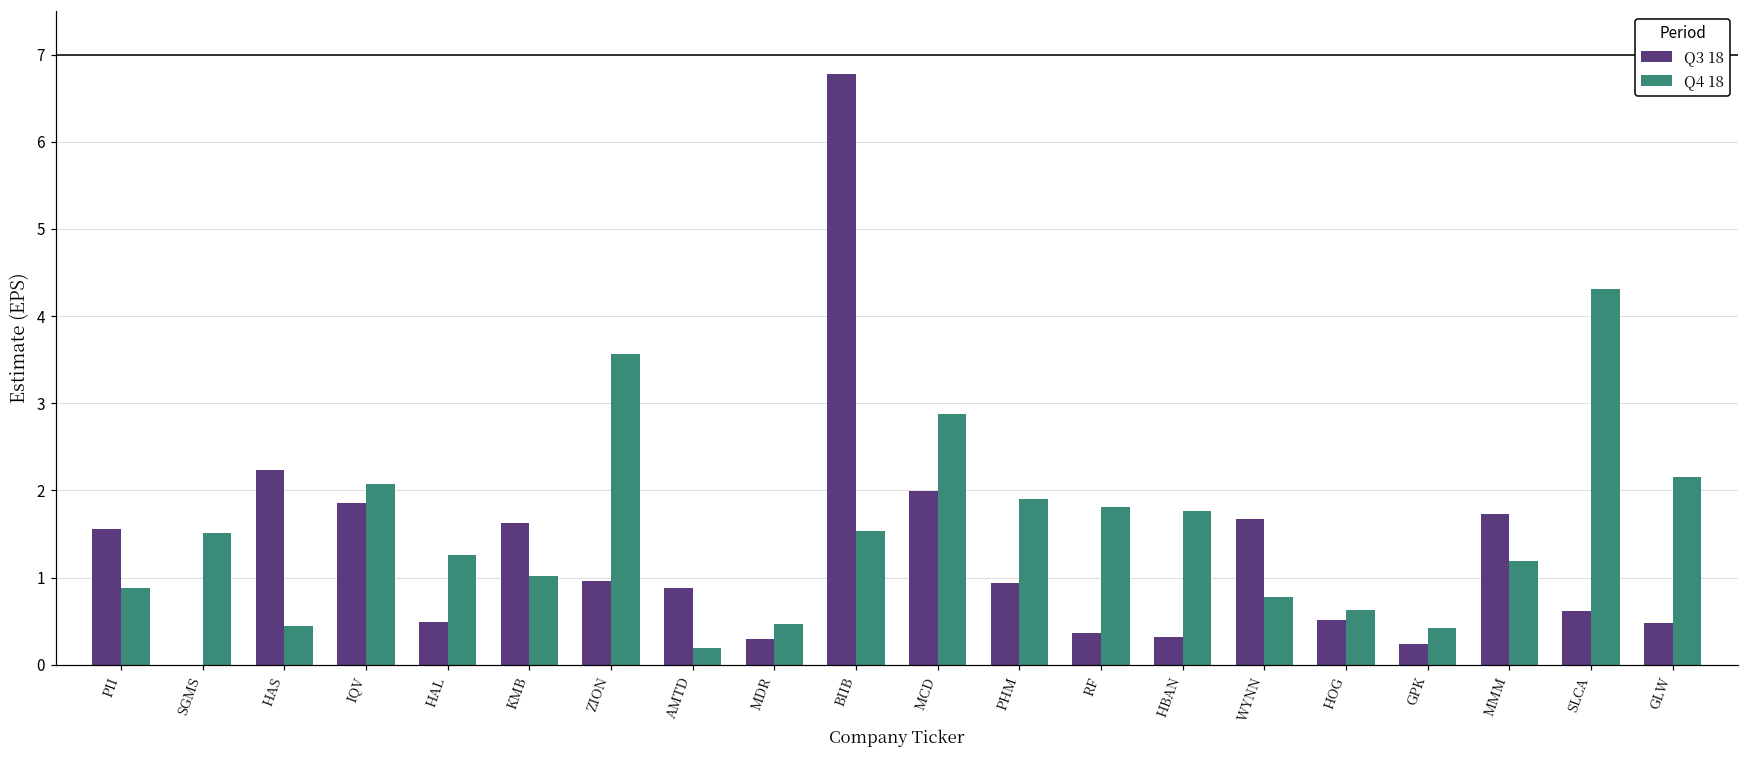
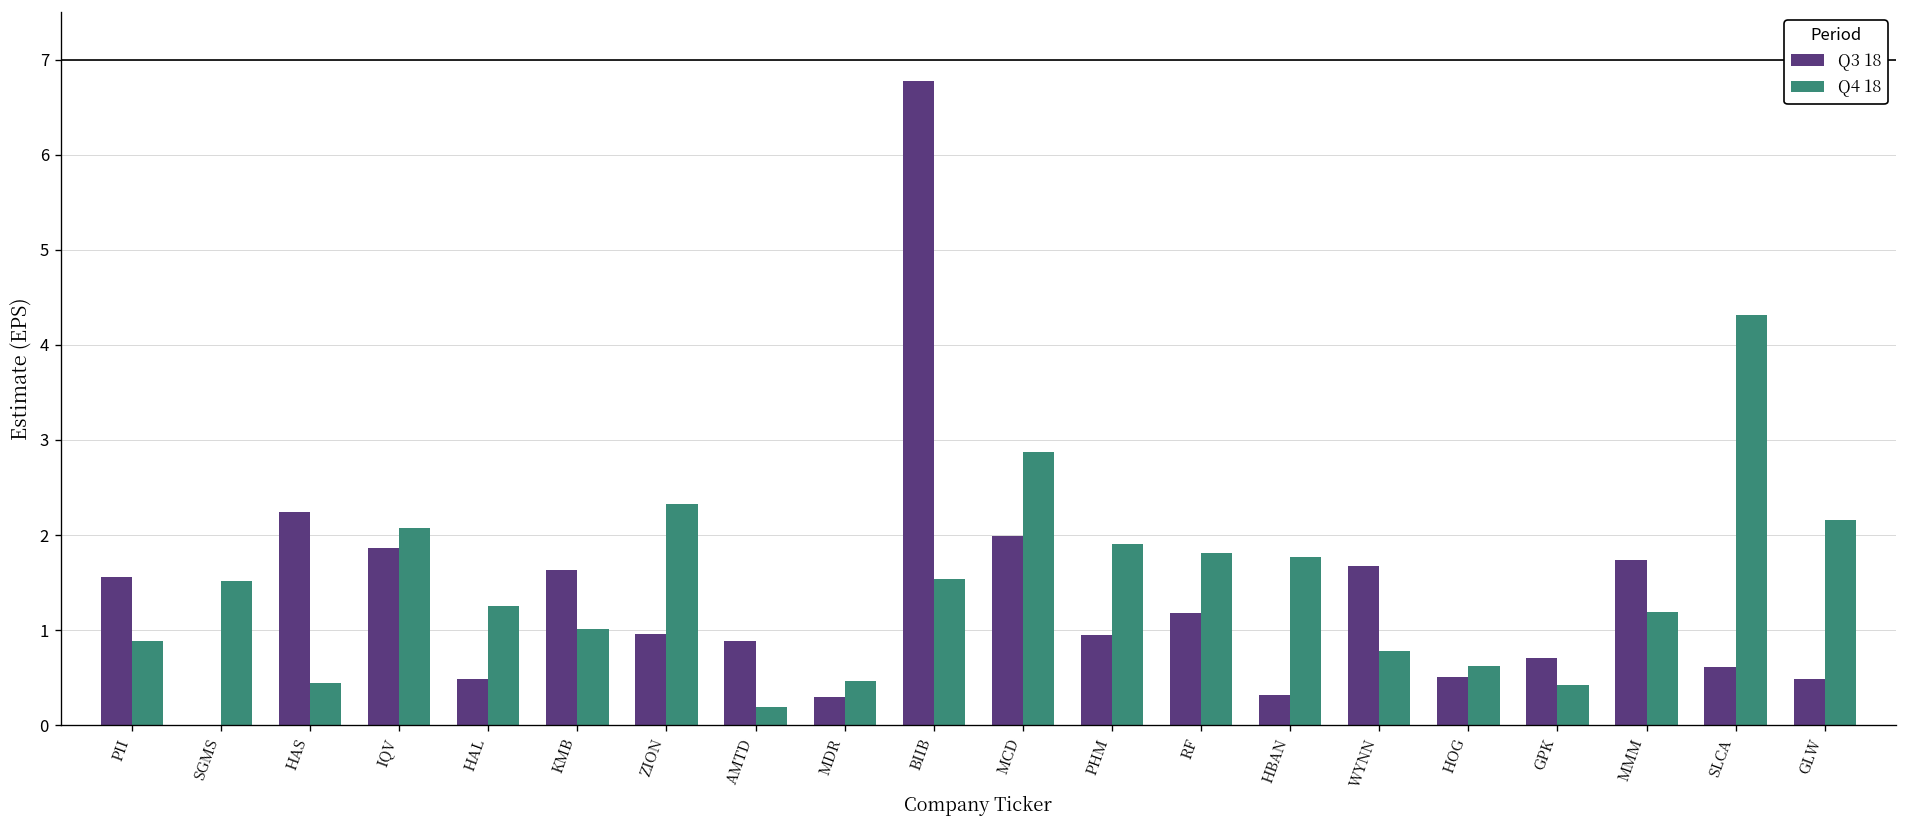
Q4 18, ZION: 3.6 -> 2.3
Q3 18, RF: 0.4 -> 1.2
Q3 18, GPK: 0.2 -> 0.7
